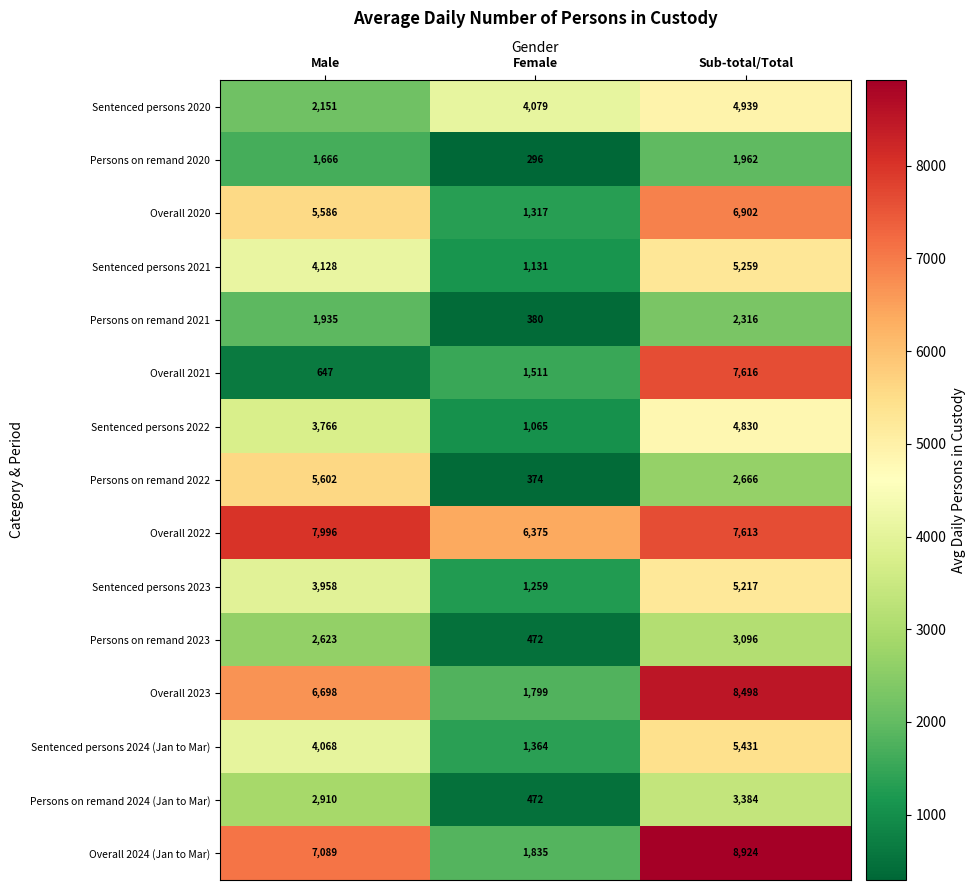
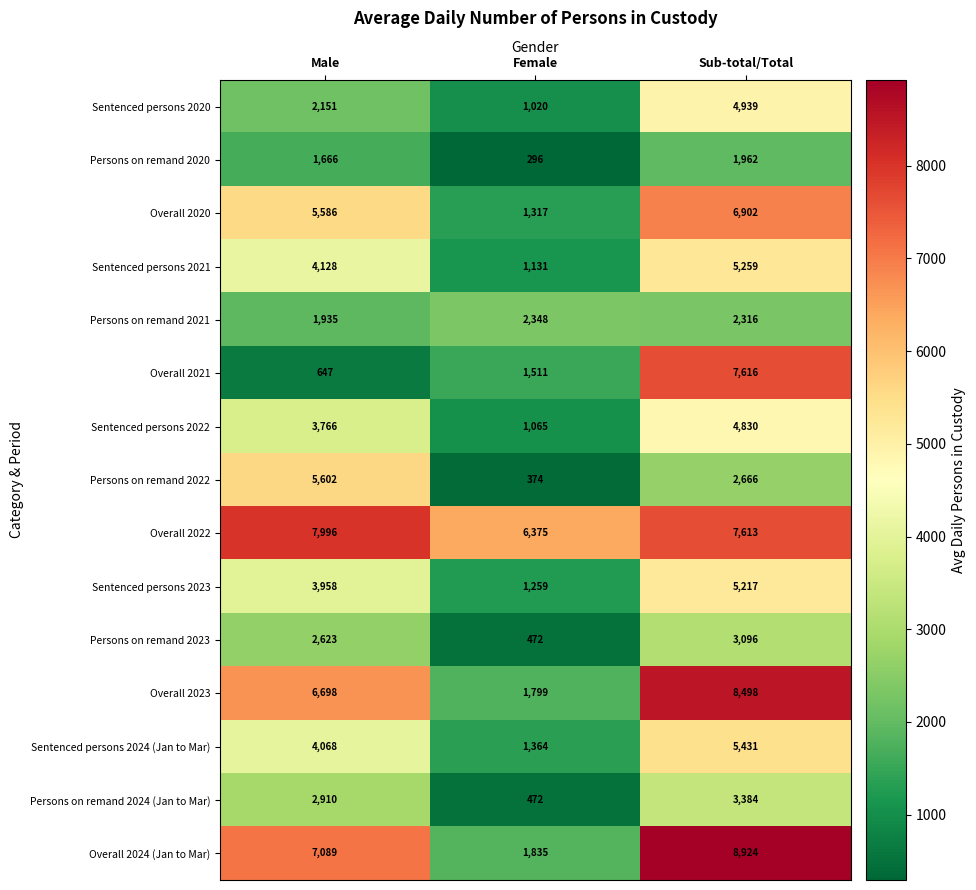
Sentenced persons 2020, Female: 4,079 -> 1,020
Persons on remand 2021, Female: 380 -> 2,348
